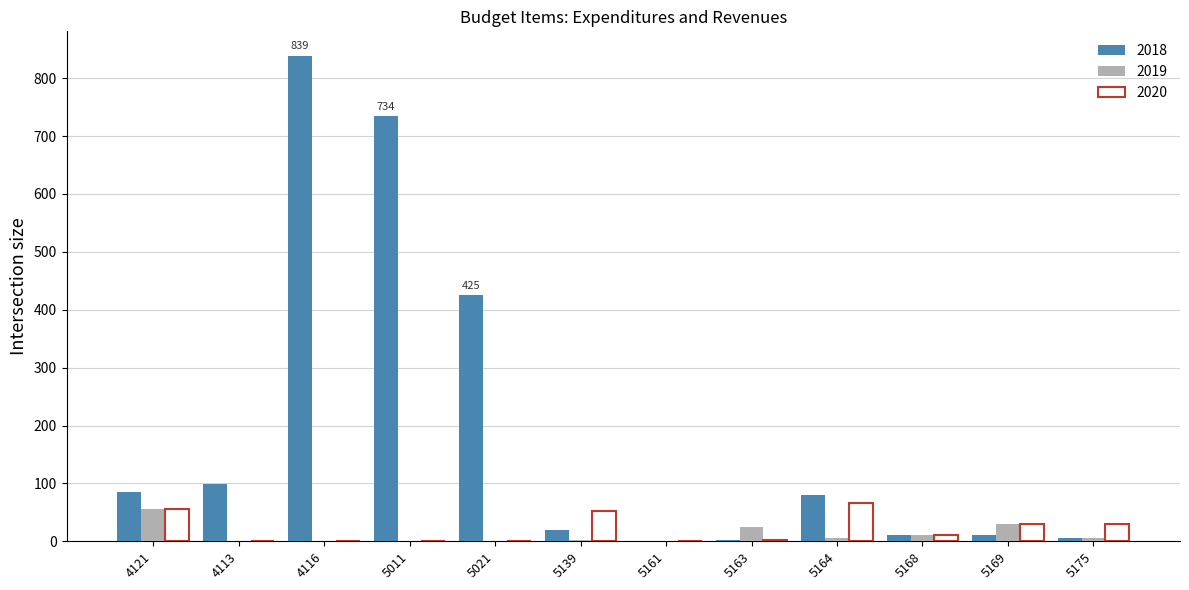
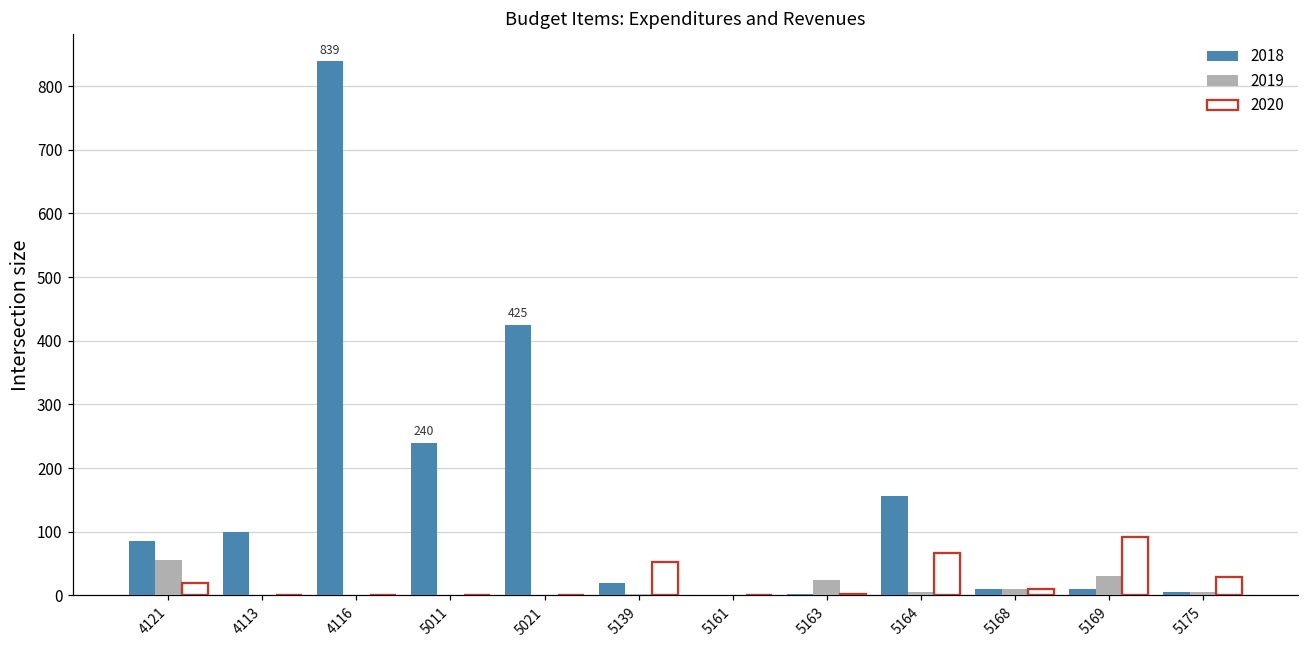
2020, 4121: 60 -> 20
2018, 5011: 734 -> 240
2018, 5164: 80 -> 160
2020, 5169: 30 -> 90
